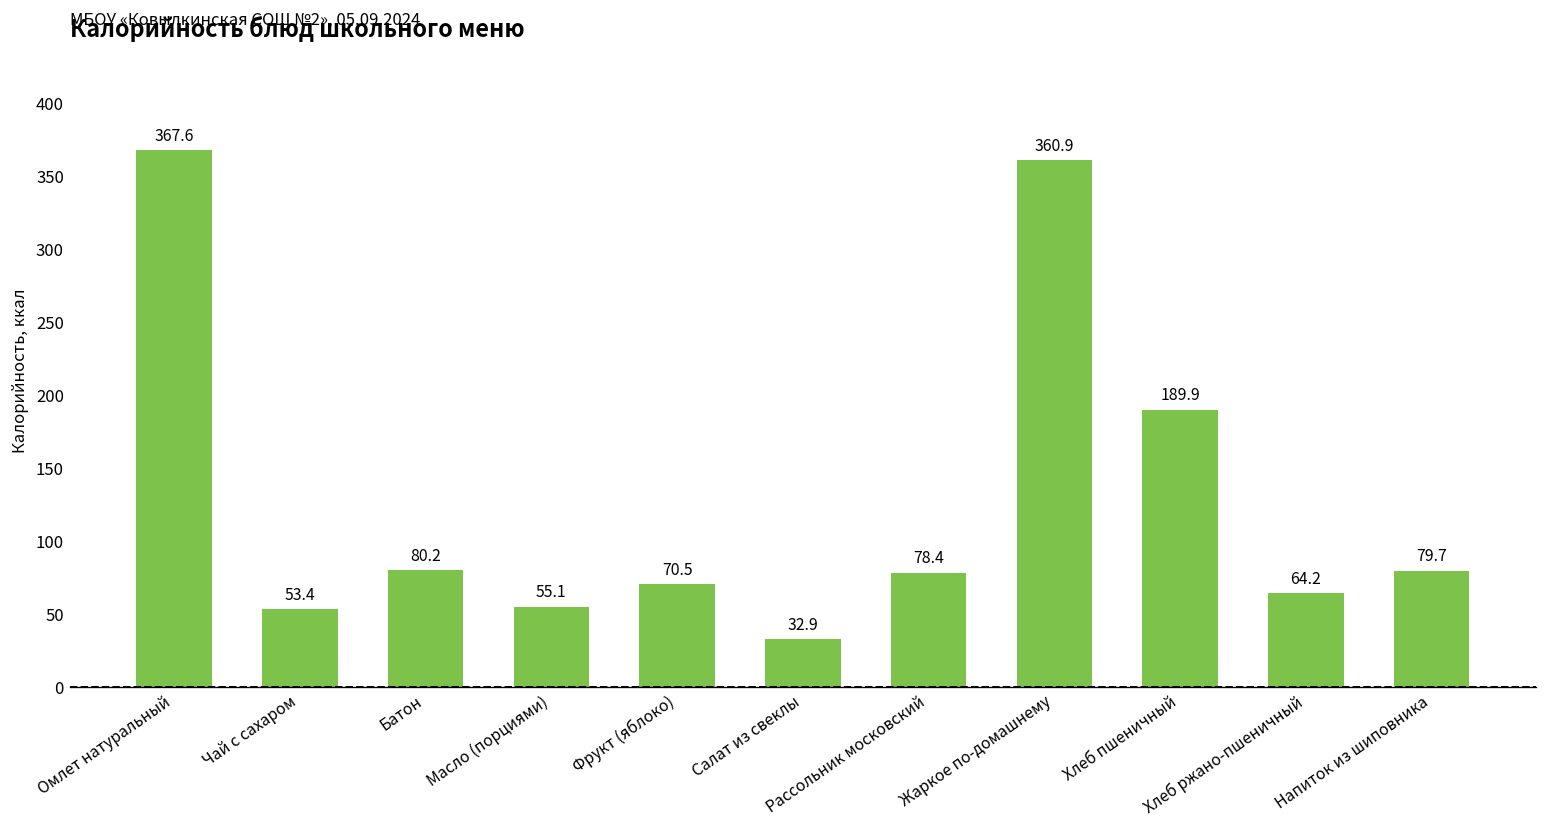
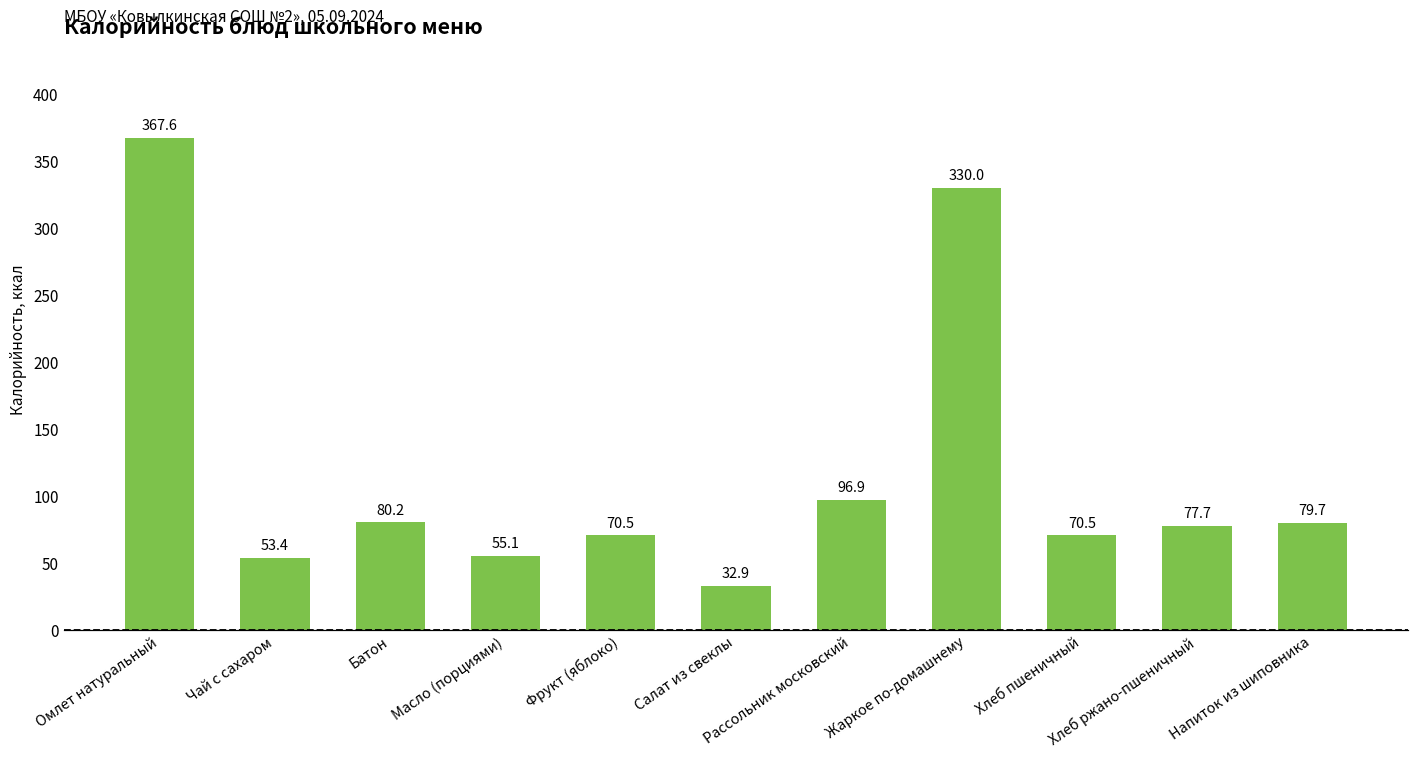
Рассольник московский: 78.4 -> 96.9
Жаркое по-домашнему: 360.9 -> 330.0
Хлеб пшеничный: 189.9 -> 70.5
Хлеб ржано-пшеничный: 64.2 -> 77.7
